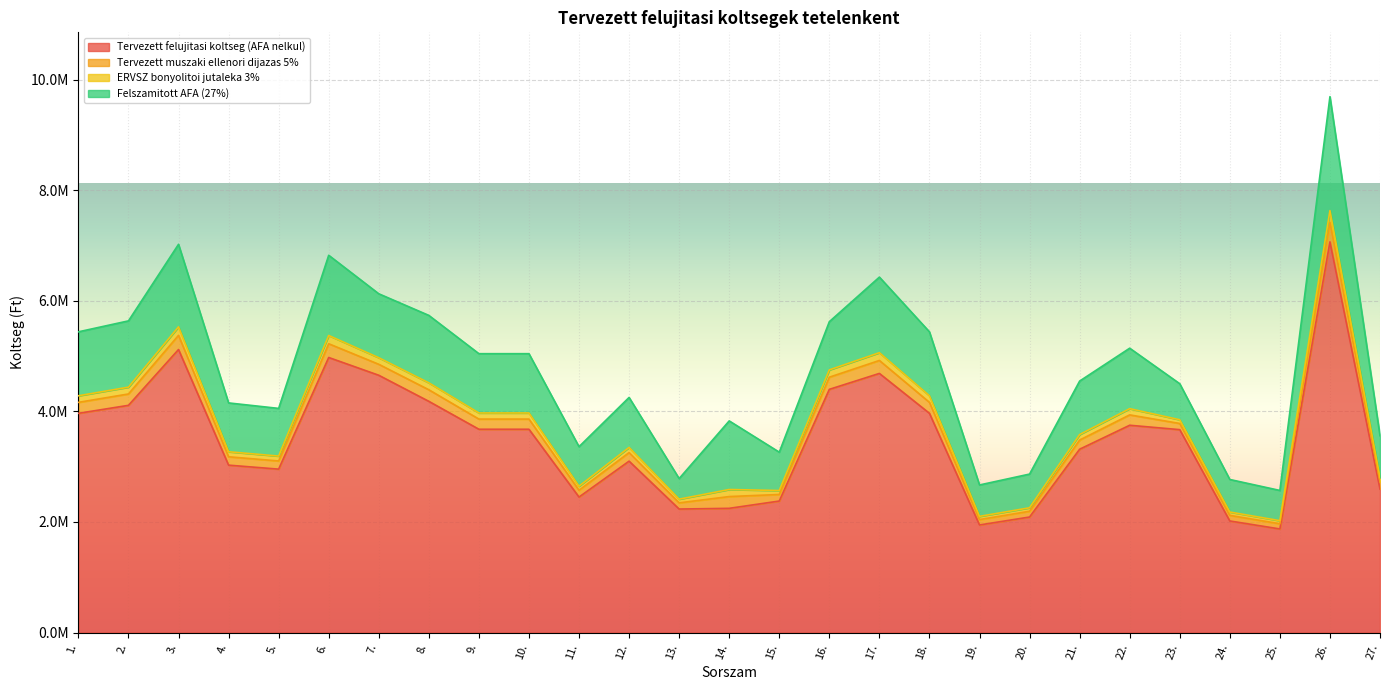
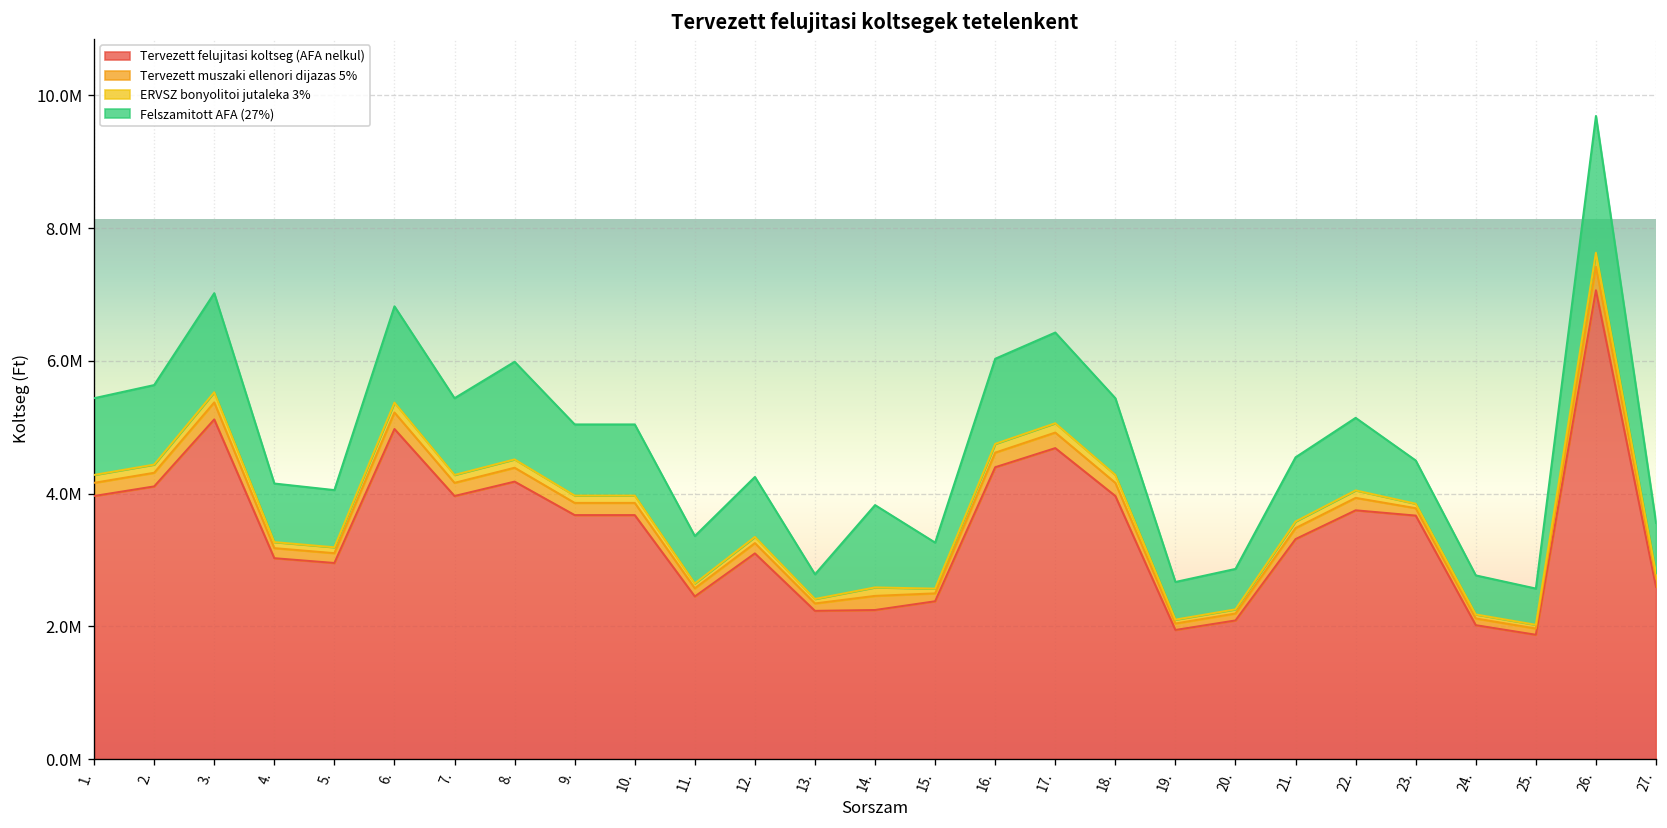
Tervezett felujitasi koltseg (AFA nelkul), 7.: 4700000 -> 4000000
Felszamitott AFA (27%), 8.: 1200000 -> 1500000
Felszamitott AFA (27%), 16.: 900000 -> 1300000
